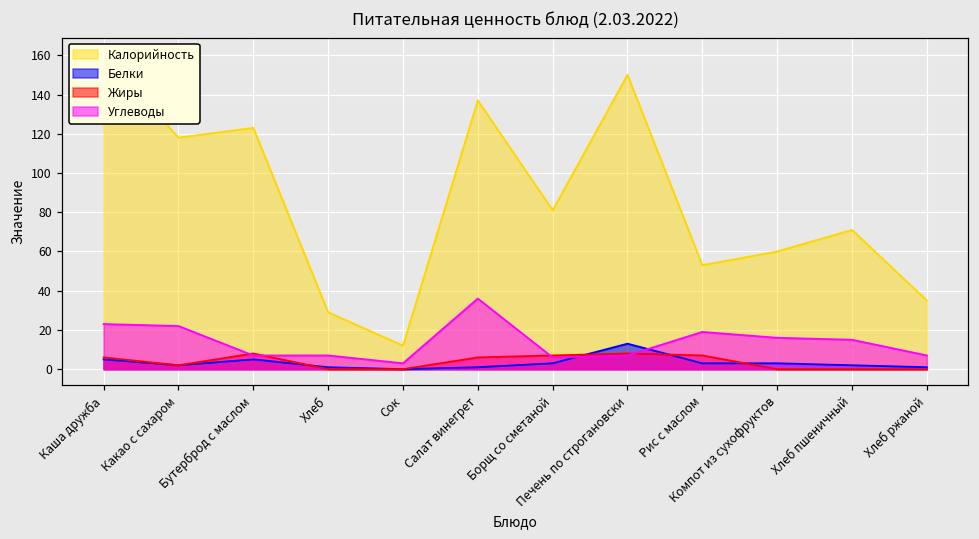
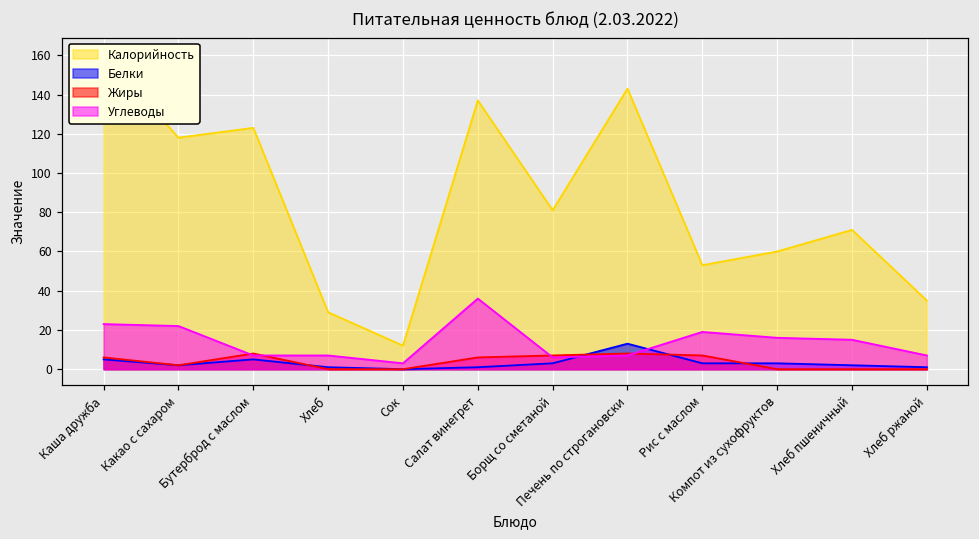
Калорийность, Печень по строгановски: 150 -> 143
